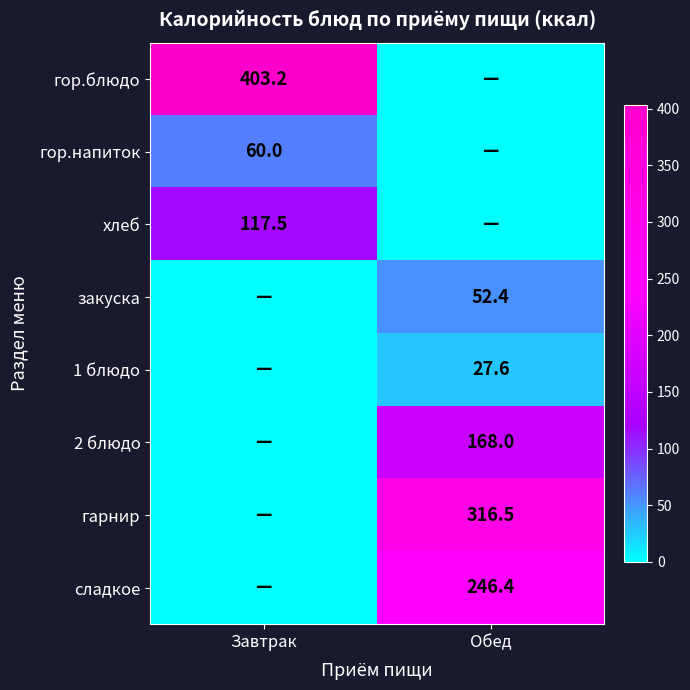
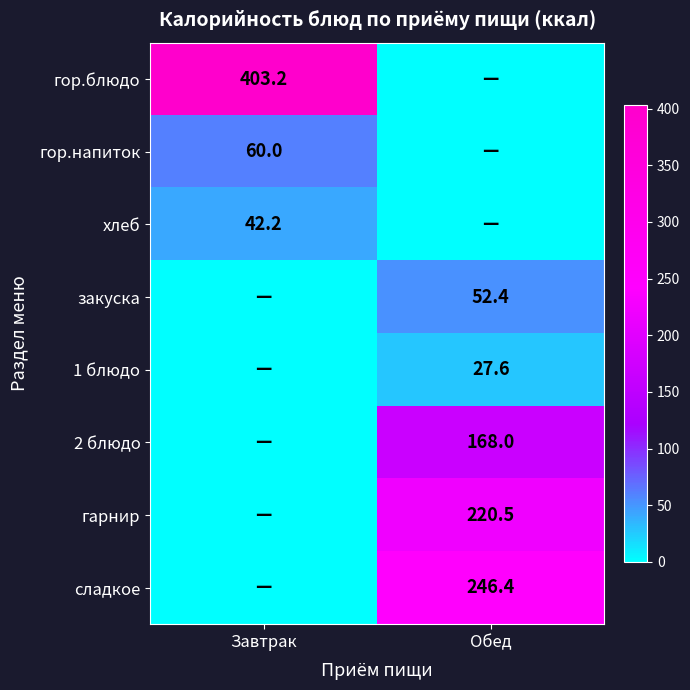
хлеб, Завтрак: 117.5 -> 42.2
гарнир, Обед: 316.5 -> 220.5
